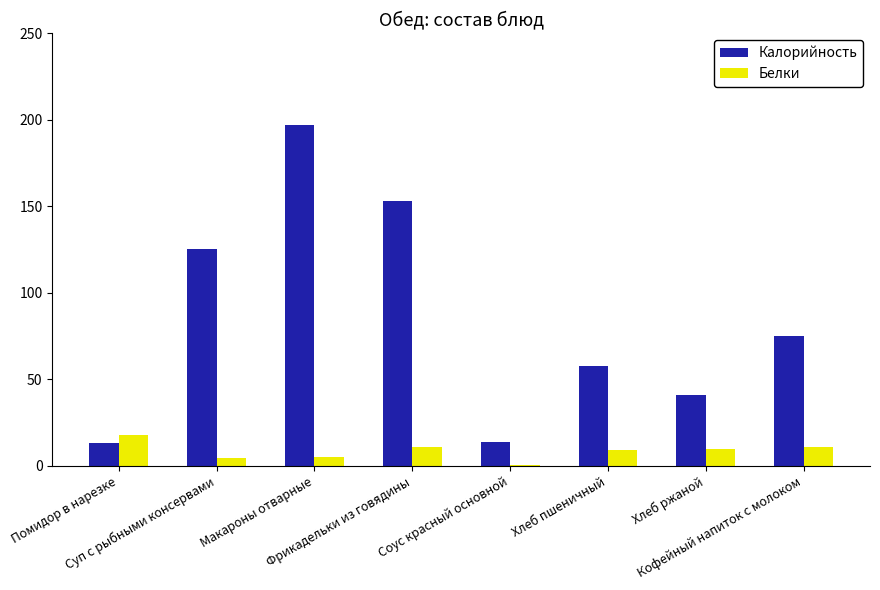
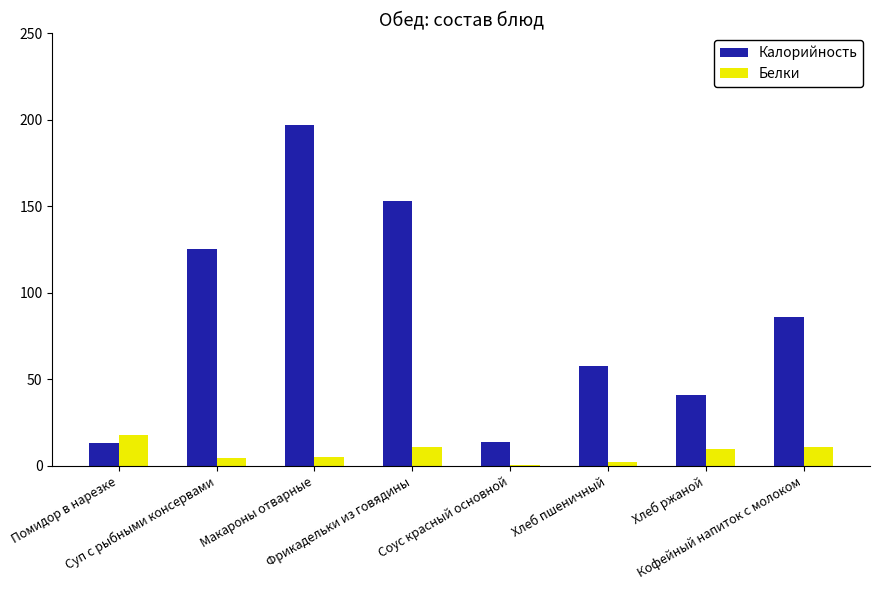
Белки, Хлеб пшеничный: 9 -> 2
Калорийность, Кофейный напиток с молоком: 75 -> 86
